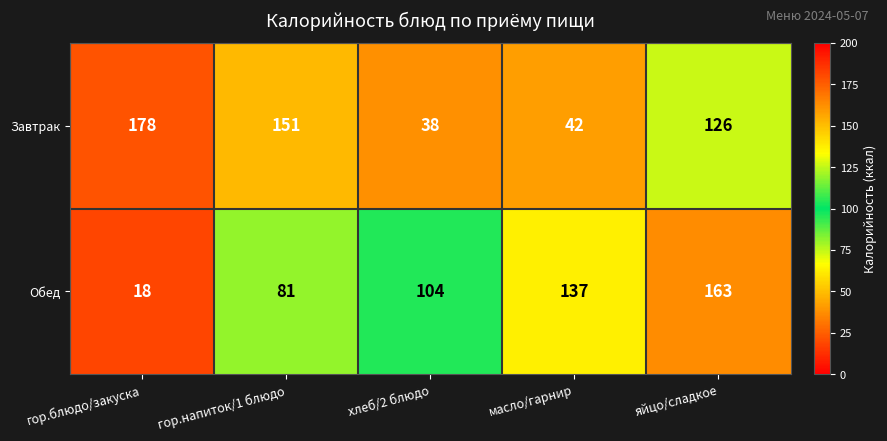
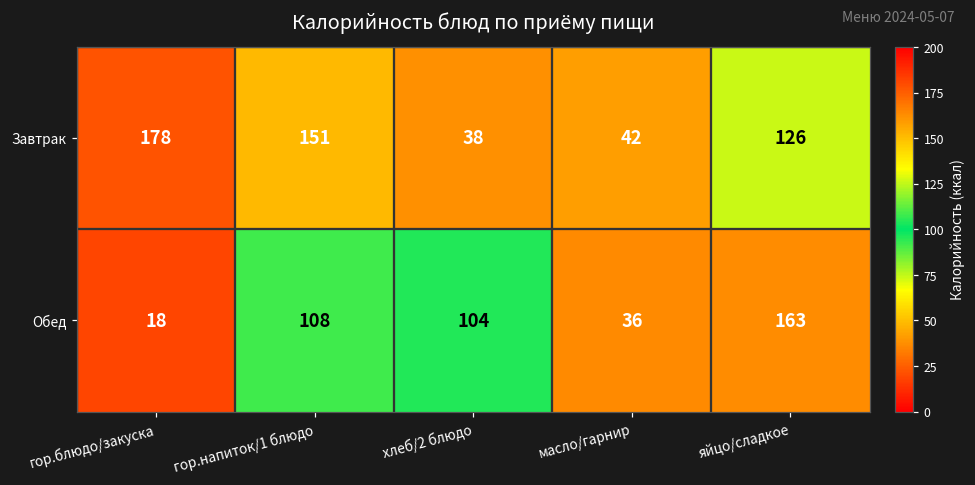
Обед, гор.напиток/1 блюдо: 81 -> 108
Обед, масло/гарнир: 137 -> 36
